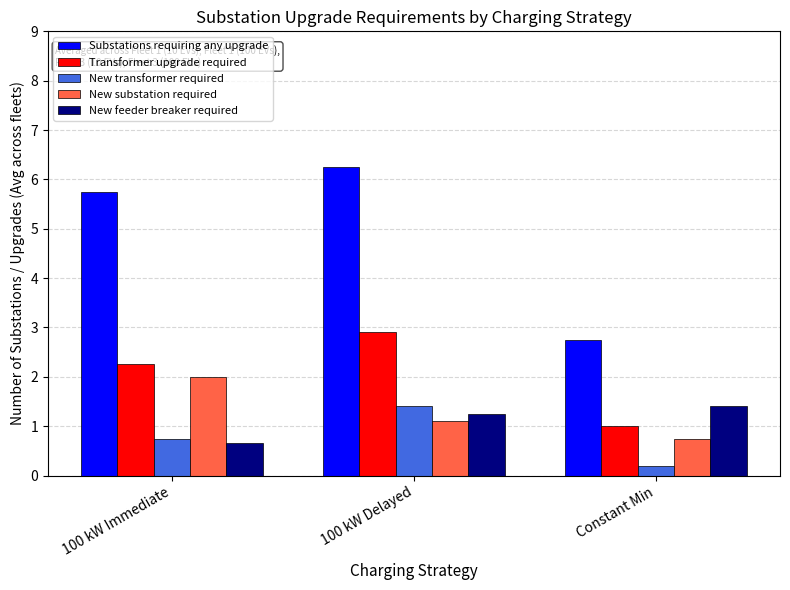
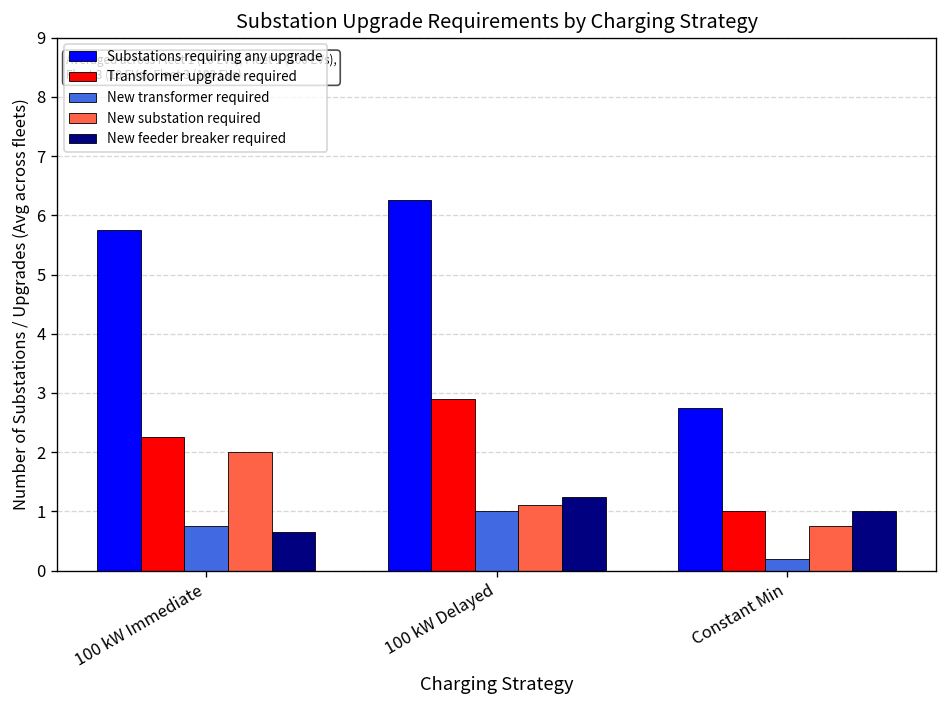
New transformer required, 100 kW Delayed: 1.4 -> 1.0
New feeder breaker required, Constant Min: 1.4 -> 1.0
